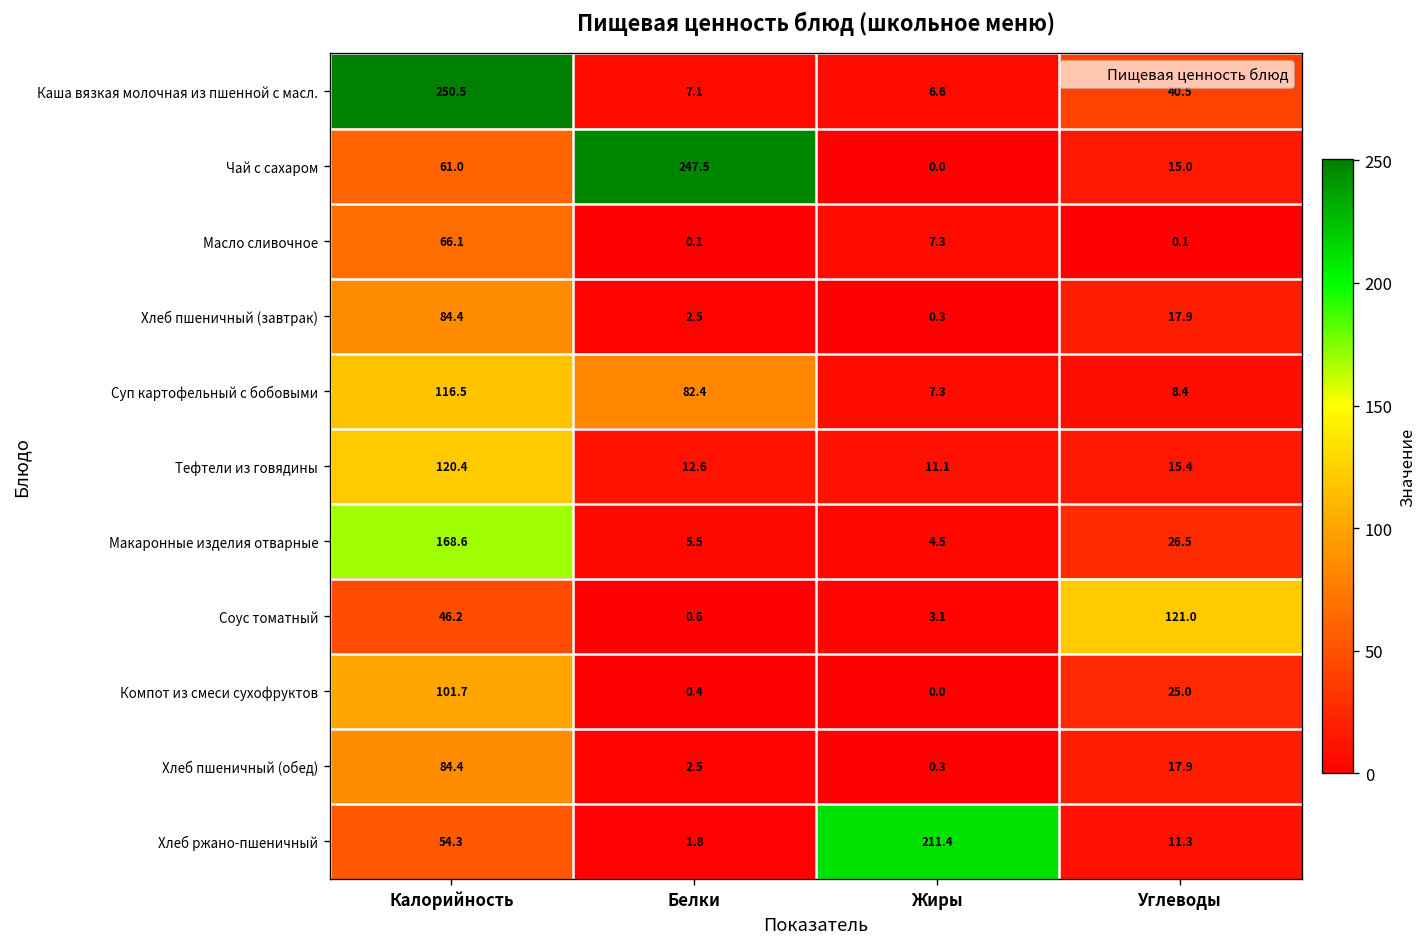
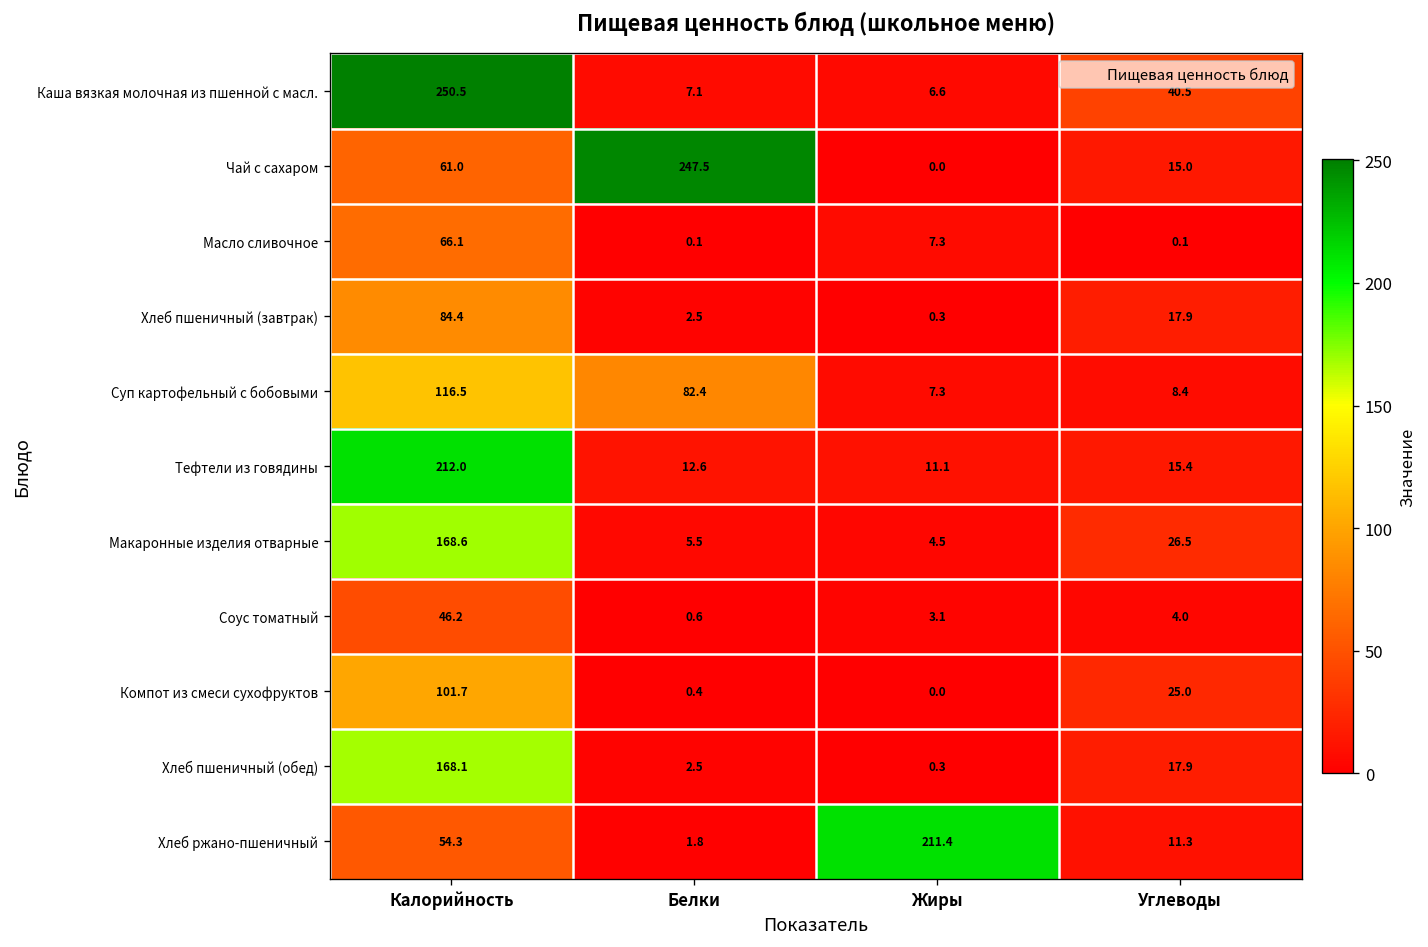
Тефтели из говядины, Калорийность: 120.4 -> 212.0
Соус томатный, Углеводы: 121.0 -> 4.0
Хлеб пшеничный (обед), Калорийность: 84.4 -> 168.1
